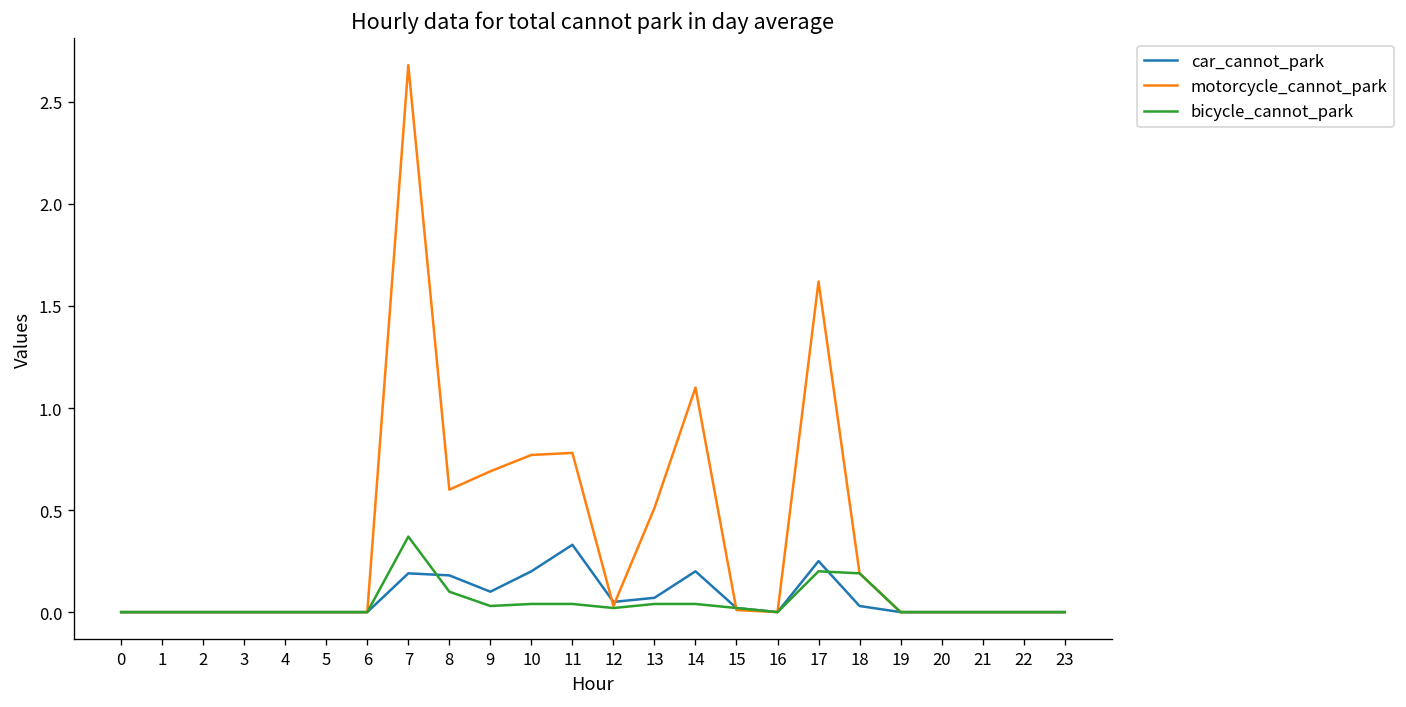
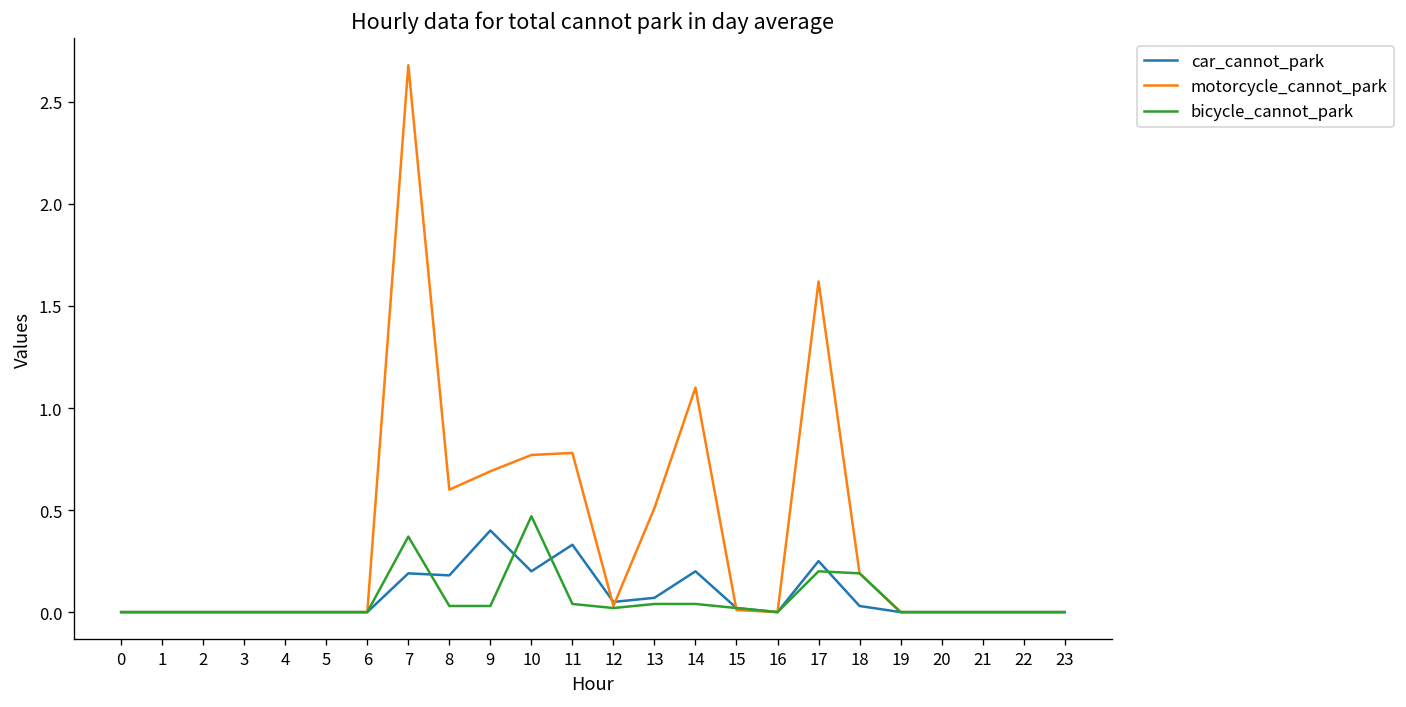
bicycle_cannot_park, 8: 0.10 -> 0.03
car_cannot_park, 9: 0.1 -> 0.4
bicycle_cannot_park, 10: 0.04 -> 0.47
